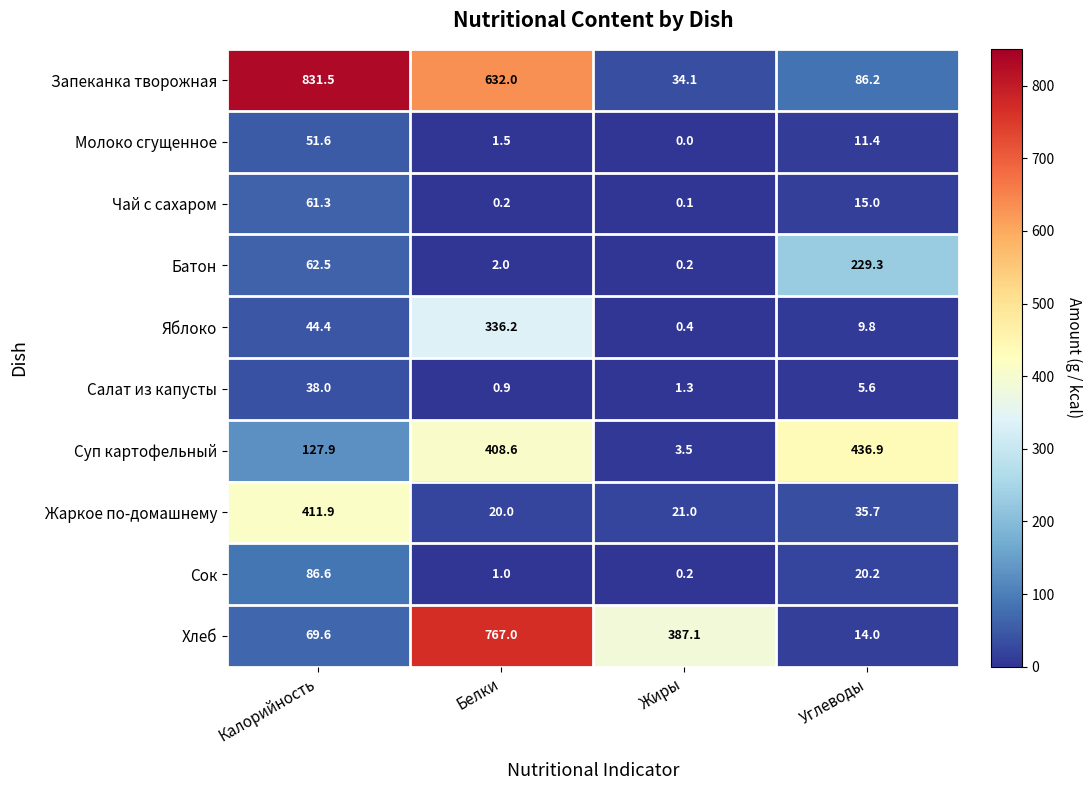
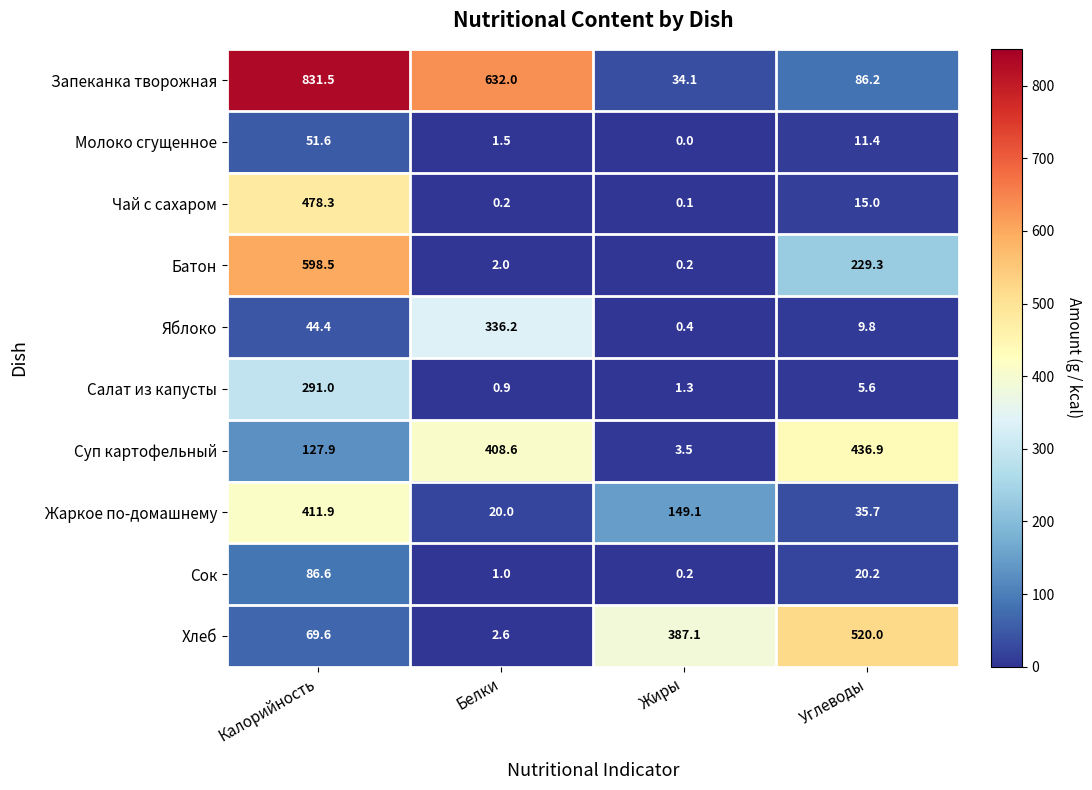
Чай с сахаром, Калорийность: 61.3 -> 478.3
Батон, Калорийность: 62.5 -> 598.5
Салат из капусты, Калорийность: 38.0 -> 291.0
Жаркое по-домашнему, Жиры: 21.0 -> 149.1
Хлеб, Белки: 767.0 -> 2.6
Хлеб, Углеводы: 14.0 -> 520.0
